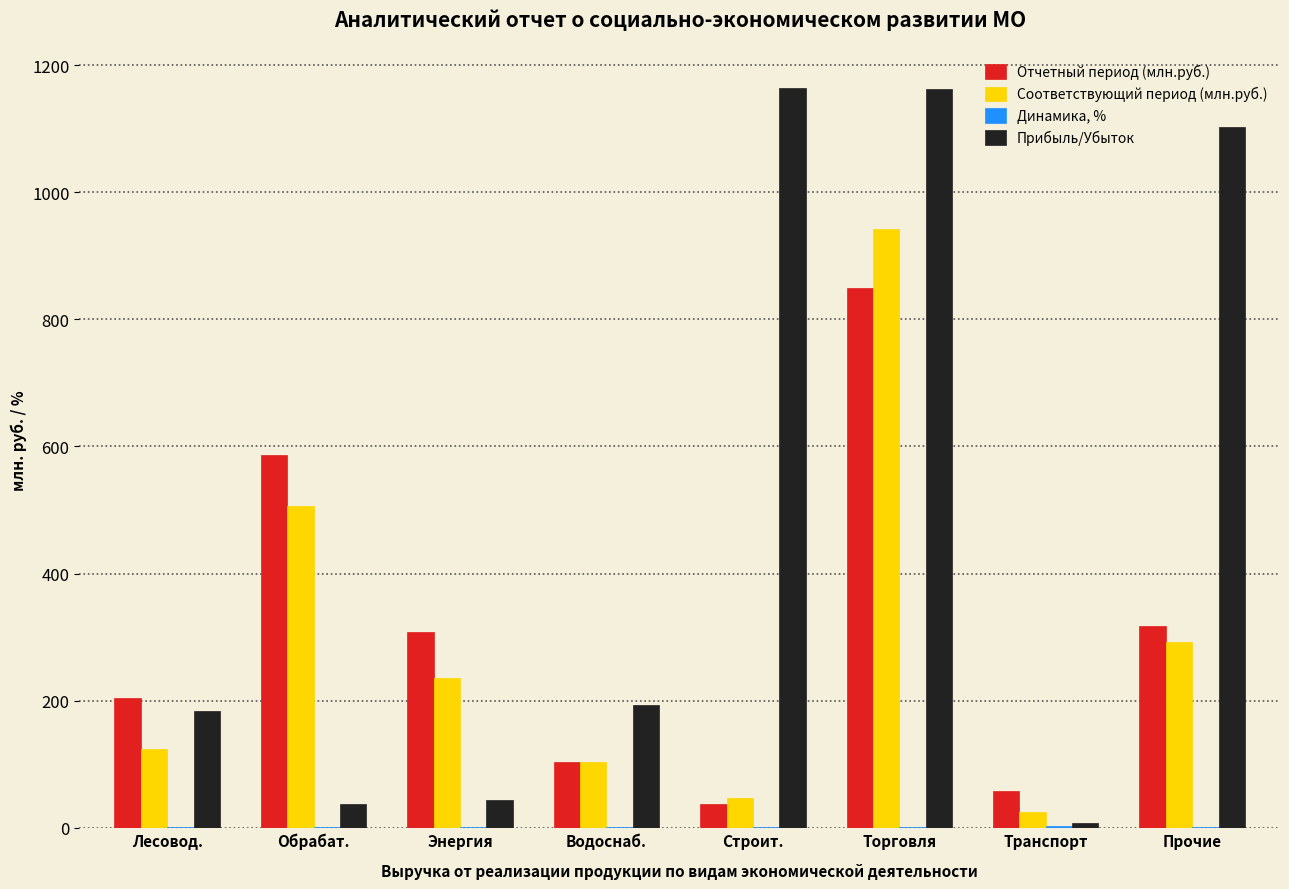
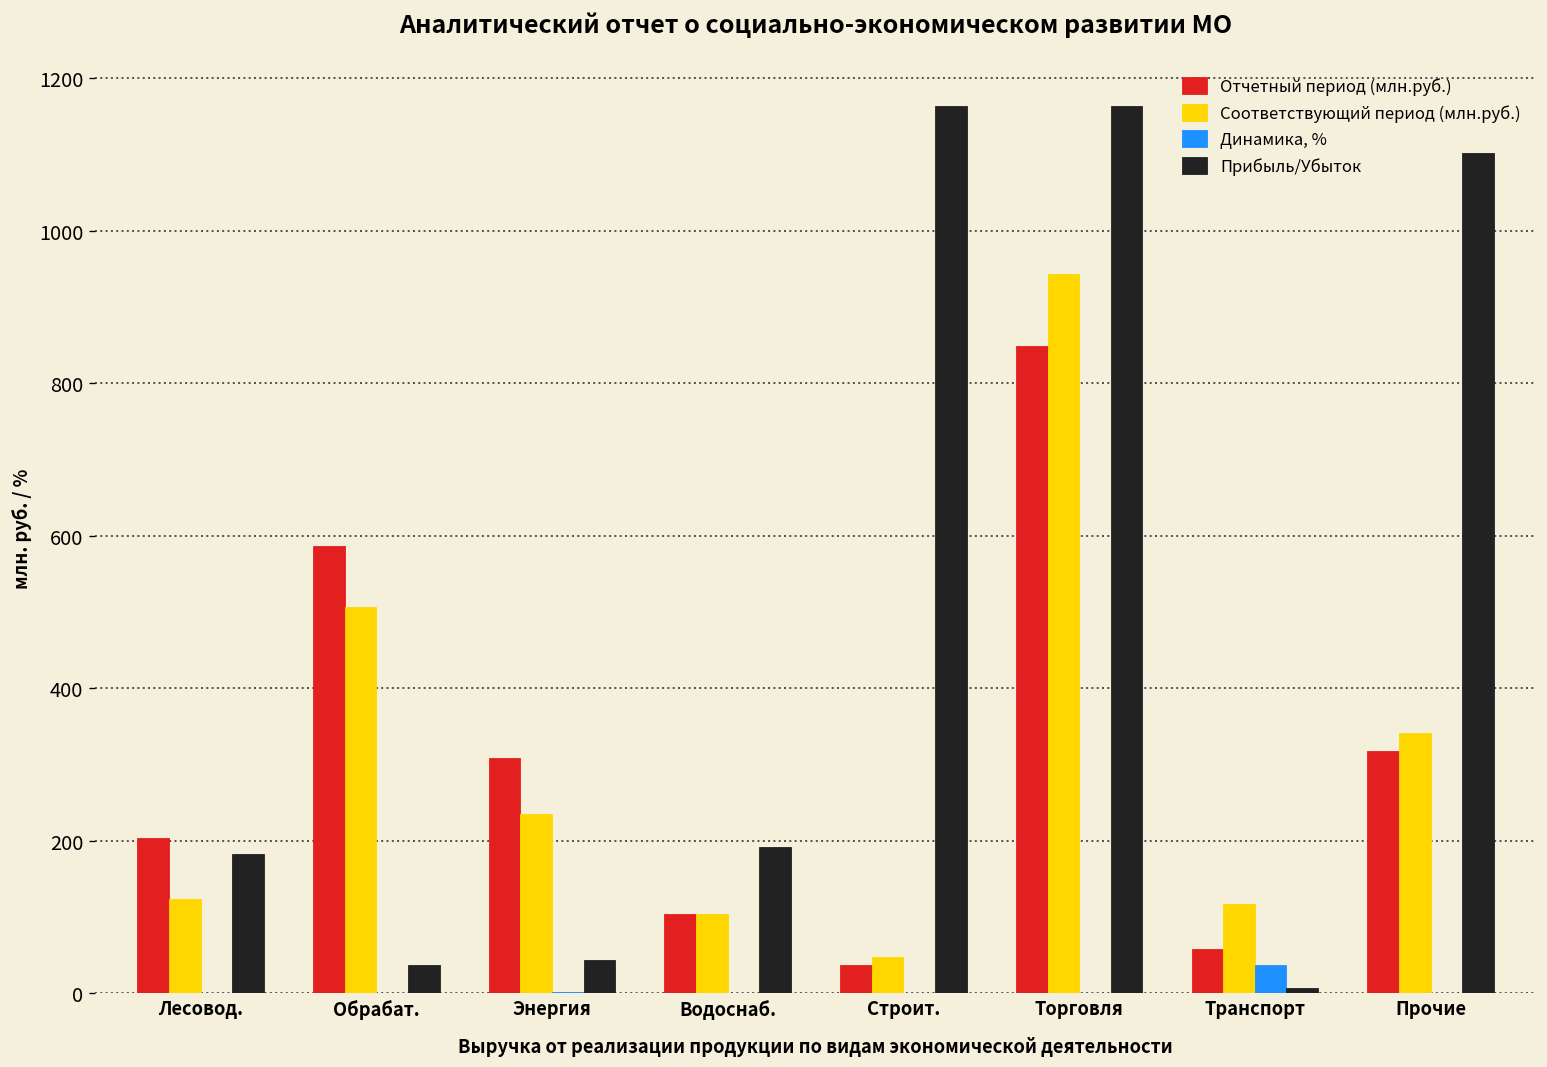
Соответствующий период (млн.руб.), Транспорт: 20 -> 120
Динамика, %, Транспорт: 0 -> 40
Соответствующий период (млн.руб.), Прочие: 290 -> 340
